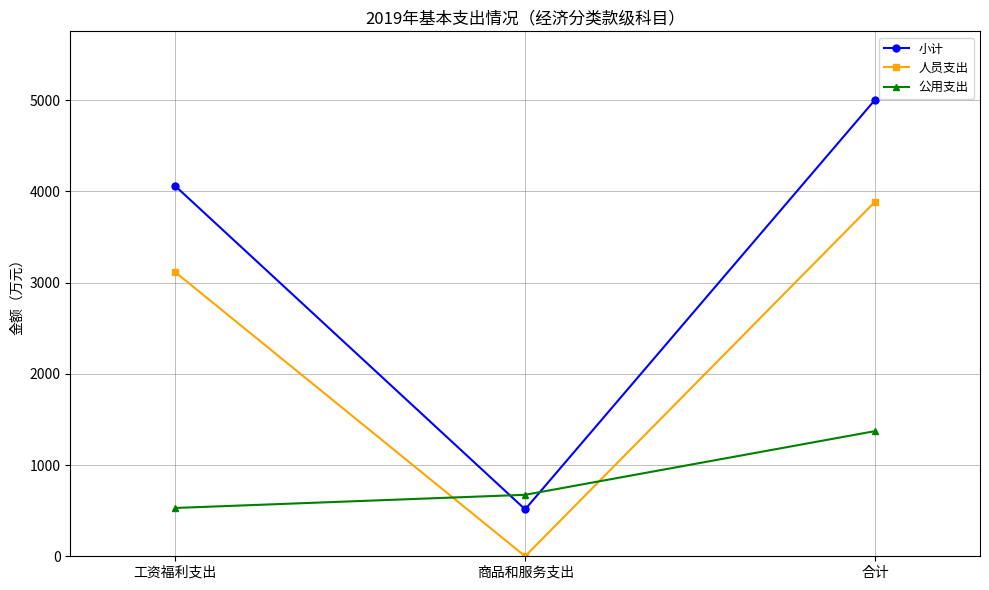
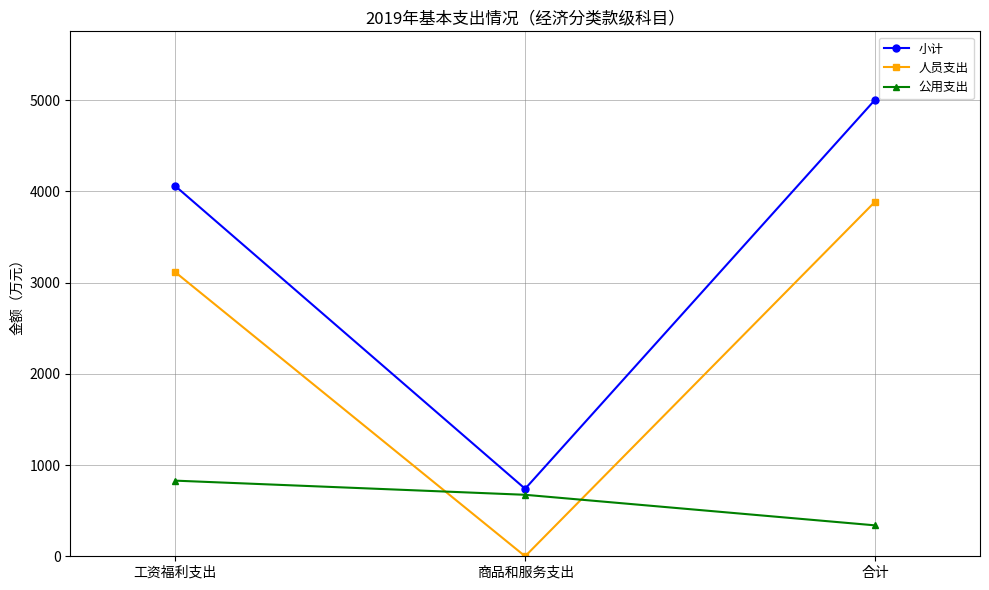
公用支出, 工资福利支出: 500 -> 800
小计, 商品和服务支出: 500 -> 700
公用支出, 合计: 1400 -> 300
